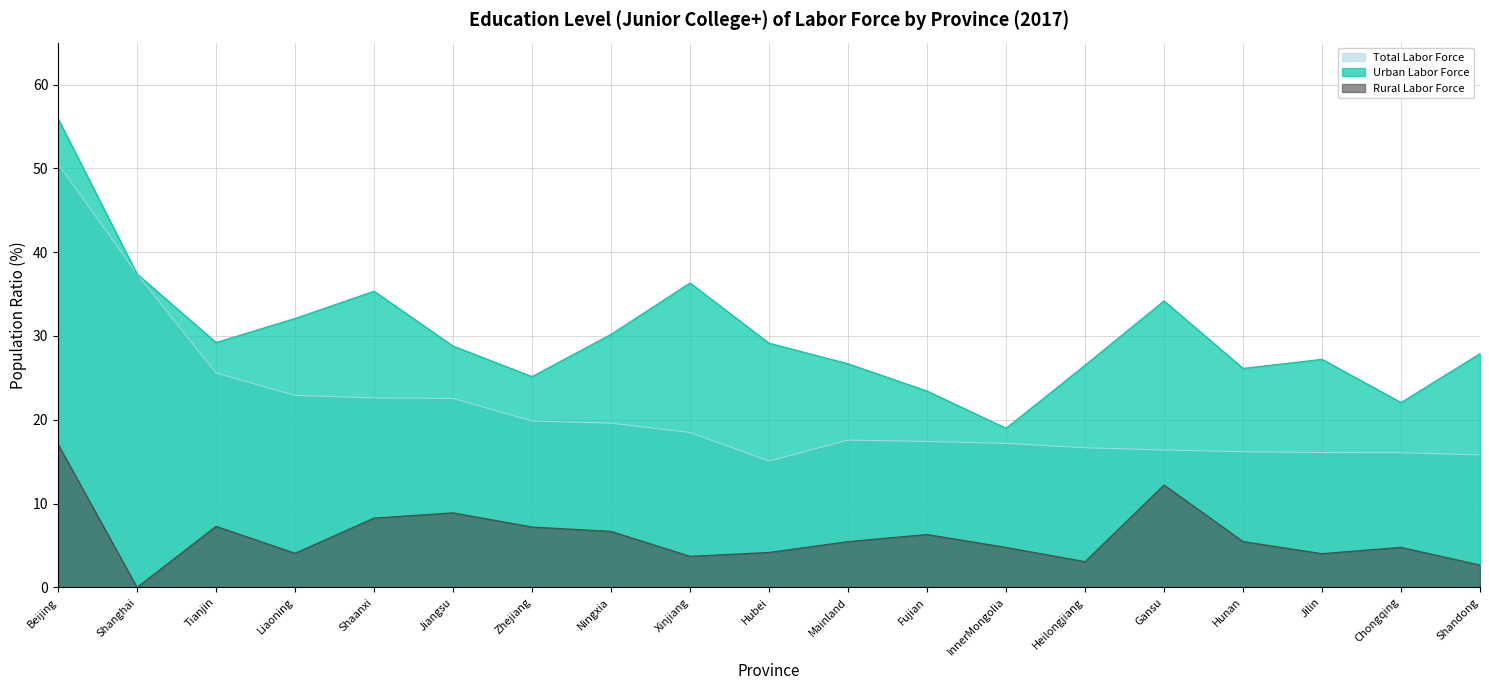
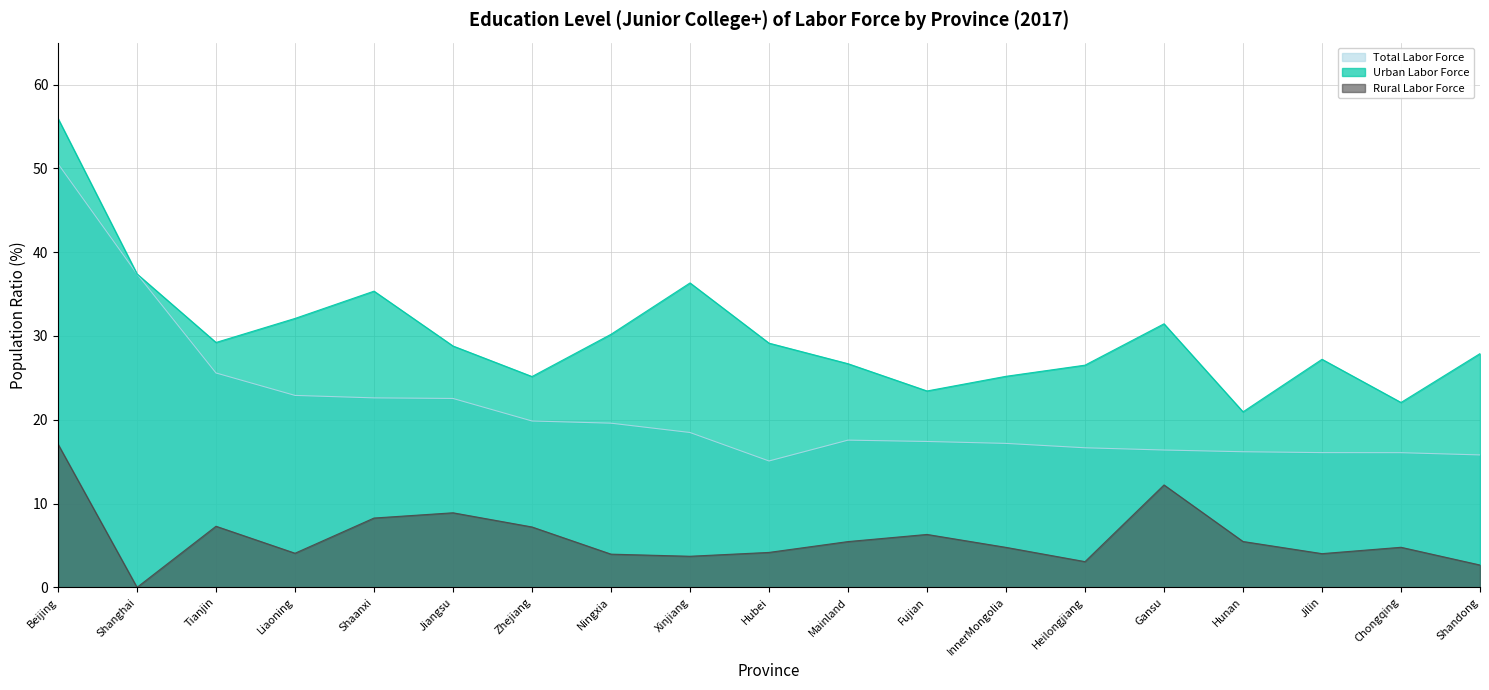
Rural Labor Force, Ningxia: 7 -> 4
Urban Labor Force, InnerMongolia: 19 -> 25
Urban Labor Force, Gansu: 34 -> 31
Urban Labor Force, Hunan: 26 -> 21
